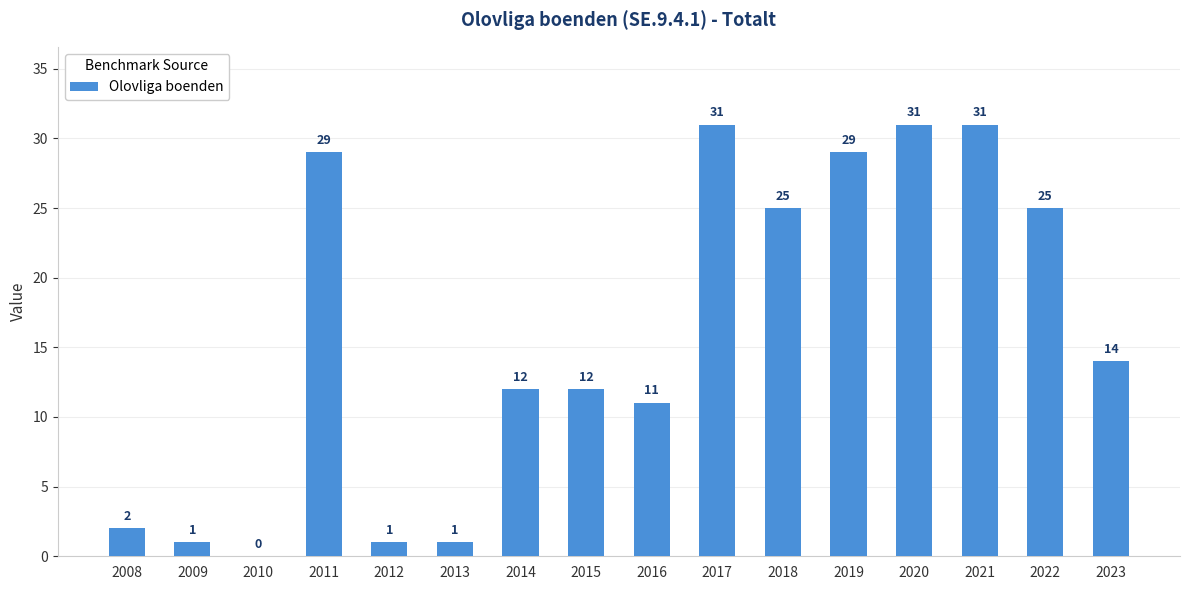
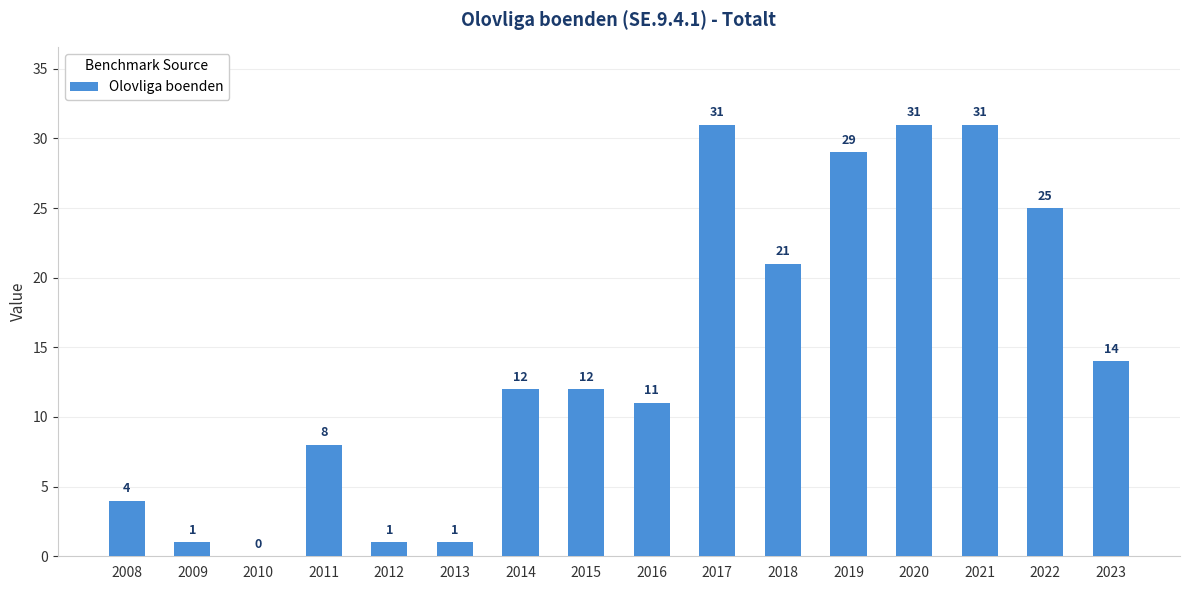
2008: 2 -> 4
2011: 29 -> 8
2018: 25 -> 21
